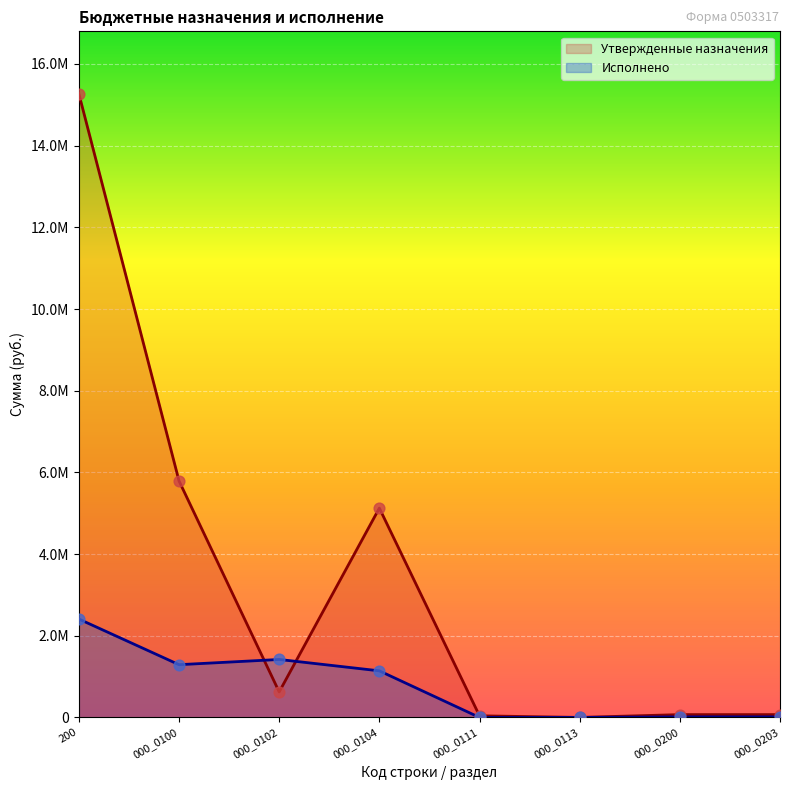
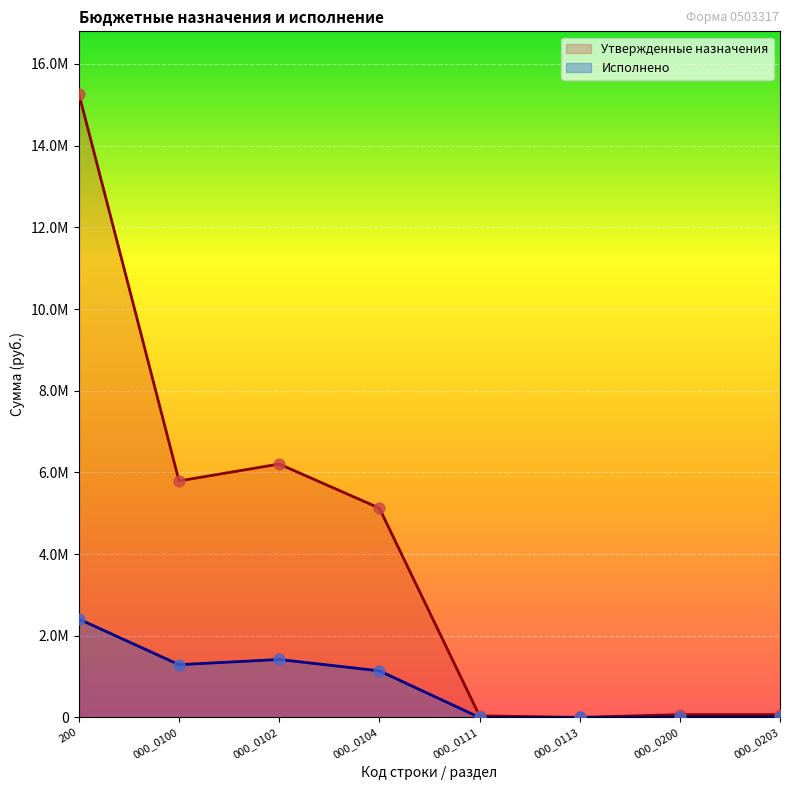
Утвержденные назначения, 000_0102: 600000 -> 6200000
